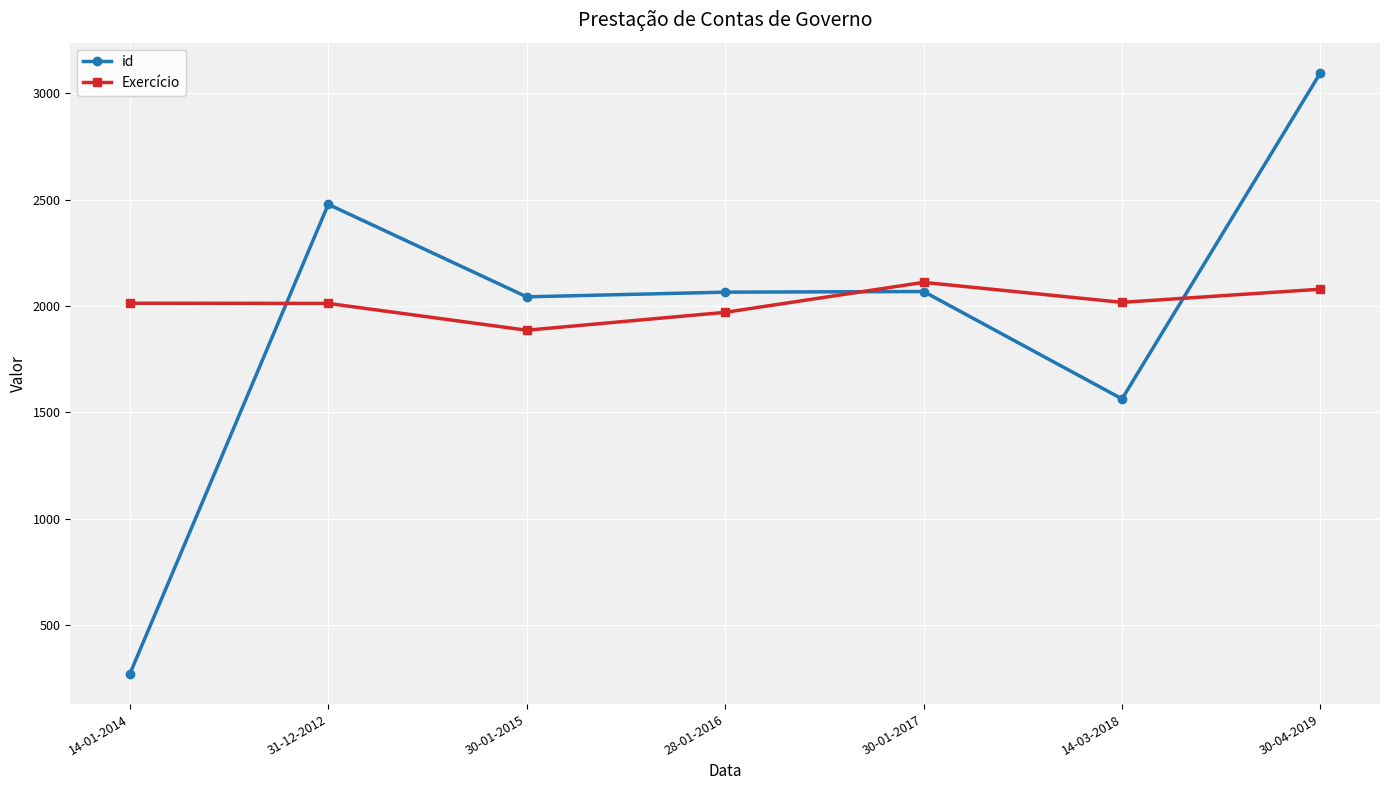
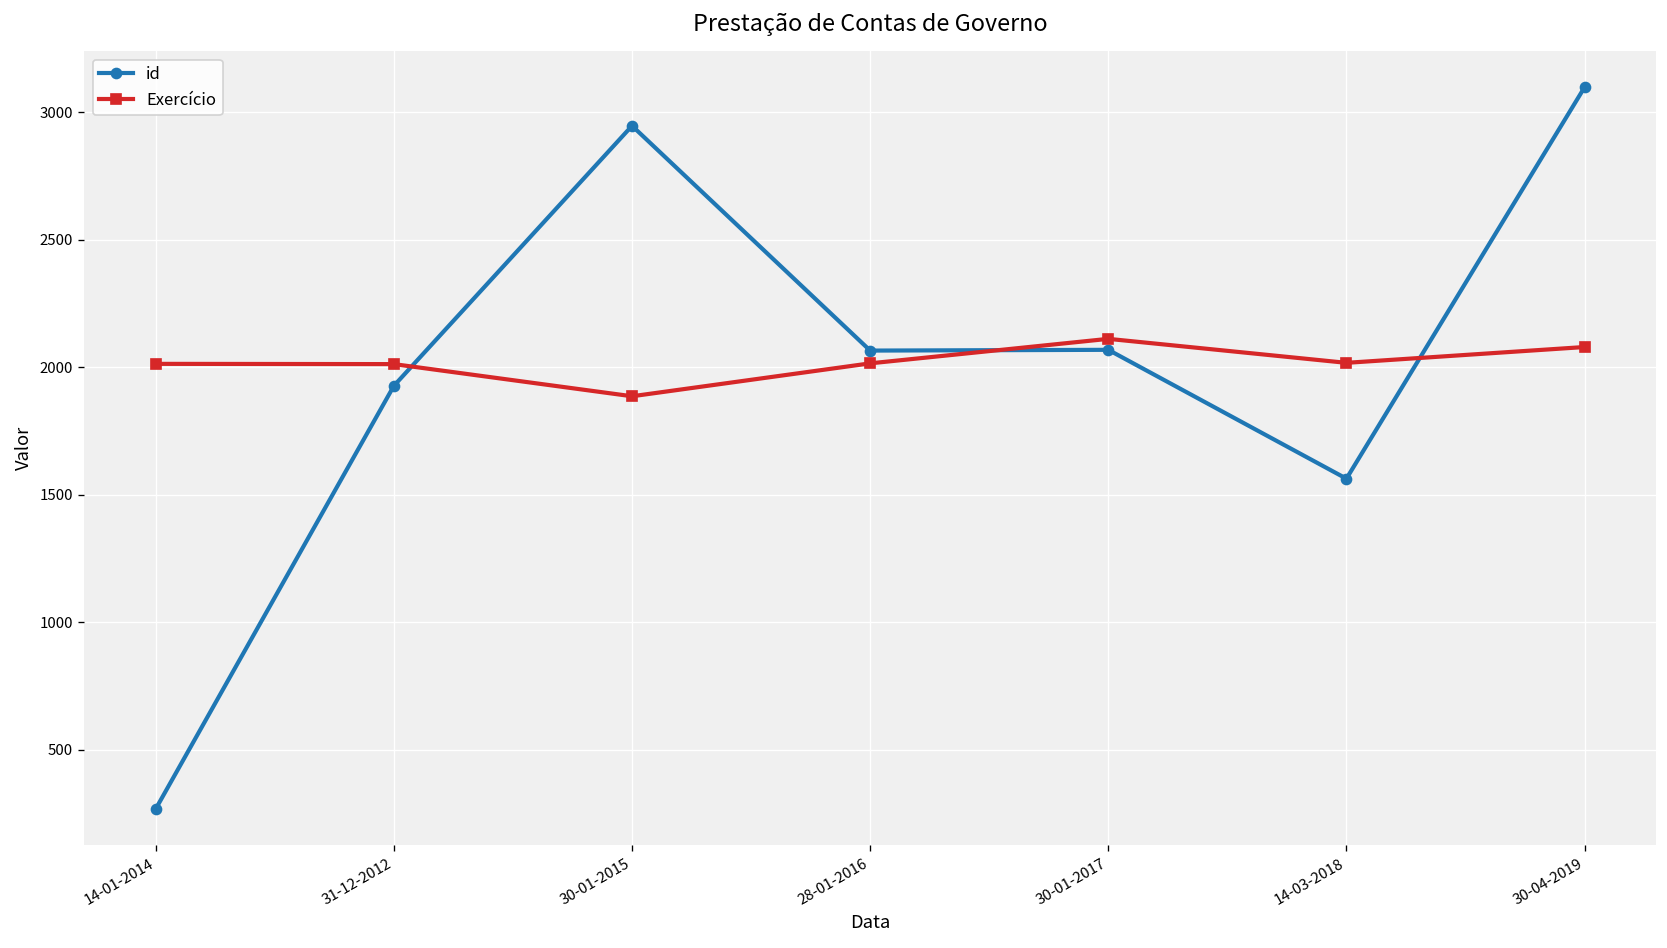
id, 31-12-2012: 2480 -> 1930
id, 30-01-2015: 2040 -> 2950
Exercício, 28-01-2016: 1970 -> 2020
